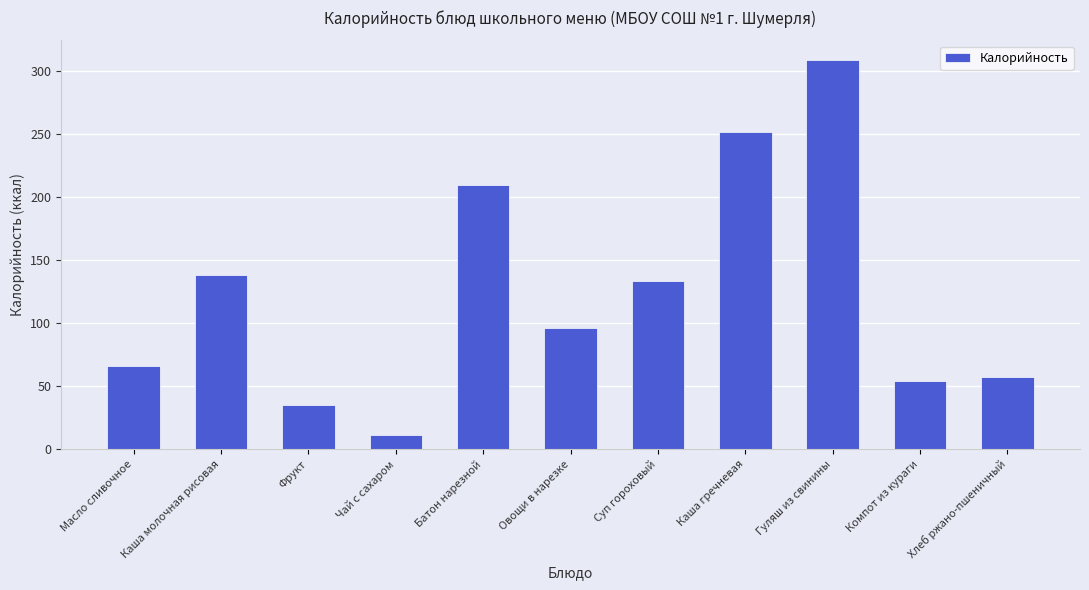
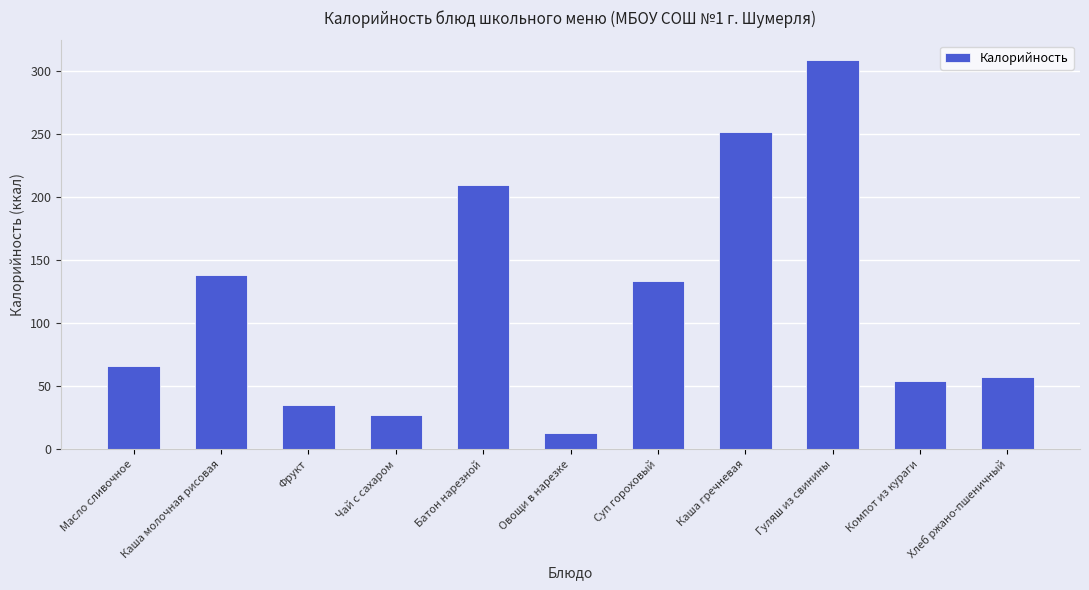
Чай с сахаром: 12 -> 27
Овощи в нарезке: 96 -> 13
